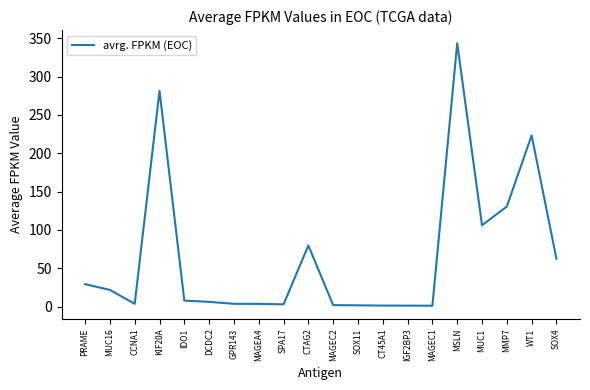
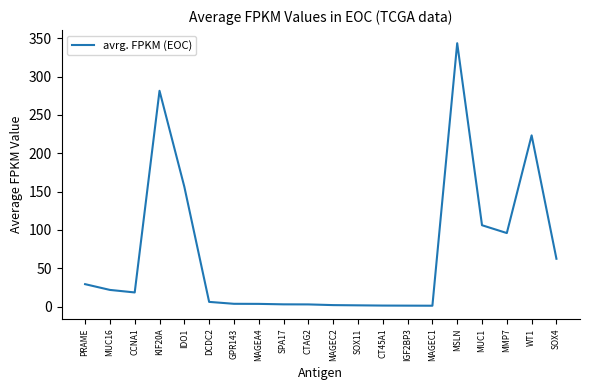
CCNA1: 0 -> 20
IDO1: 10 -> 160
CTAG2: 80 -> 0
MMP7: 130 -> 100
